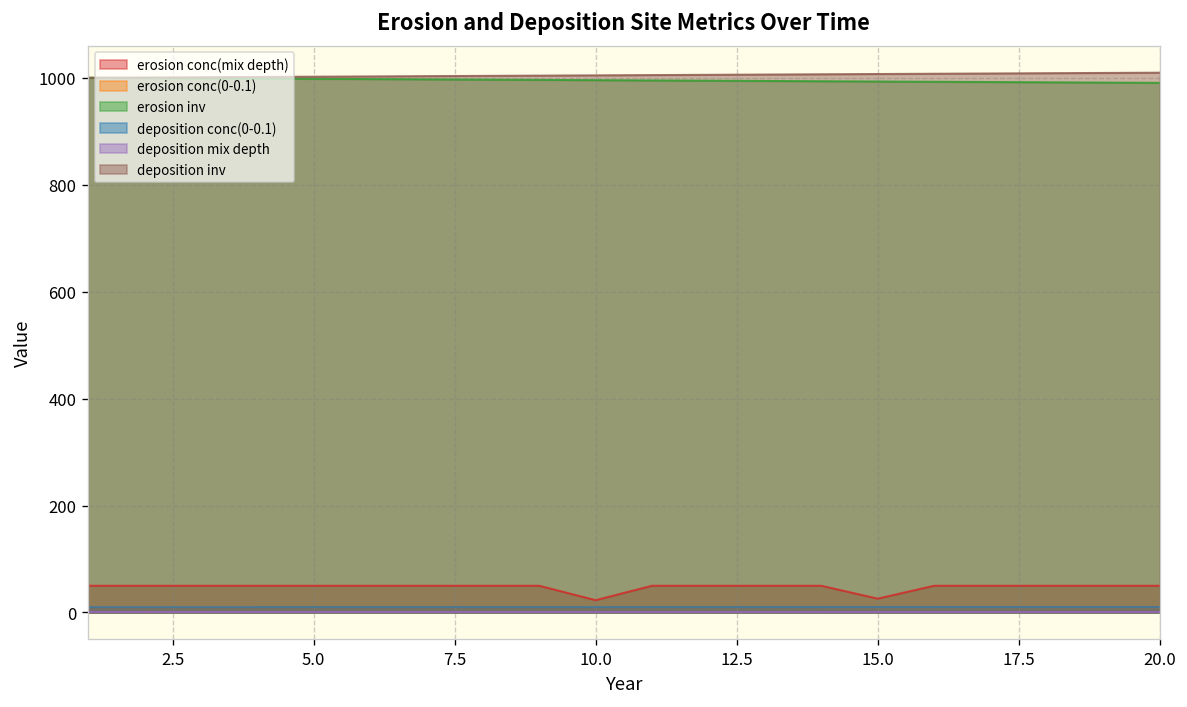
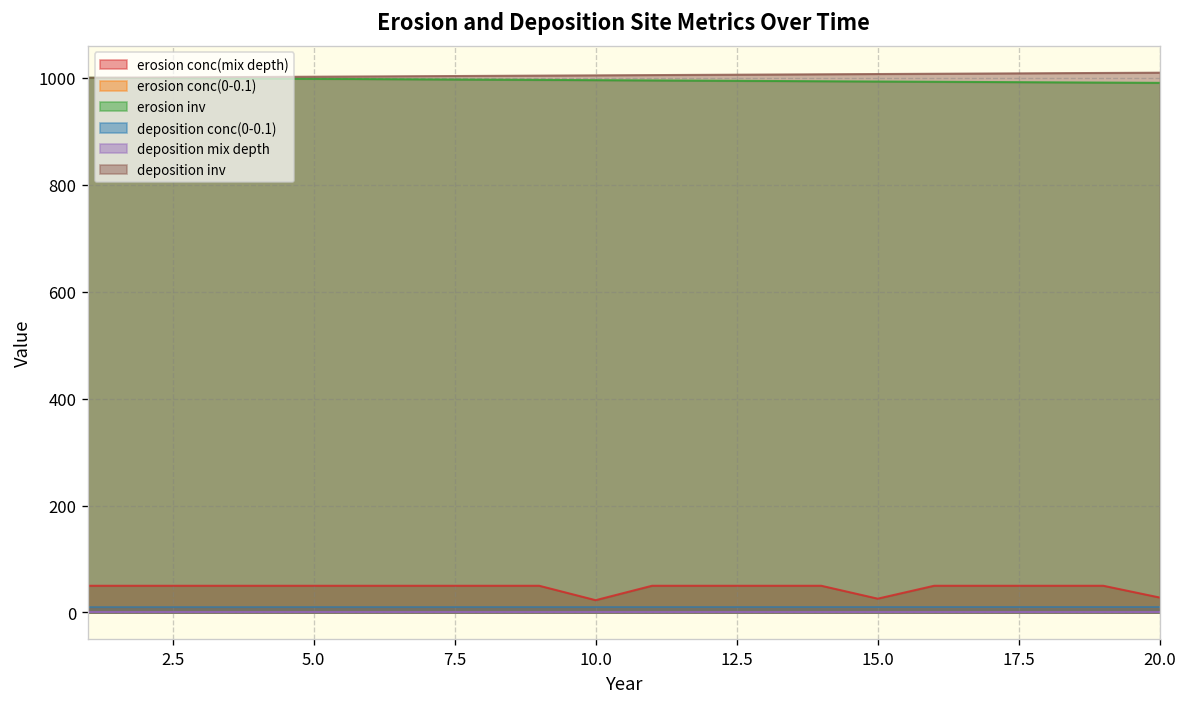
erosion conc(mix depth), 20.0: 50 -> 30
